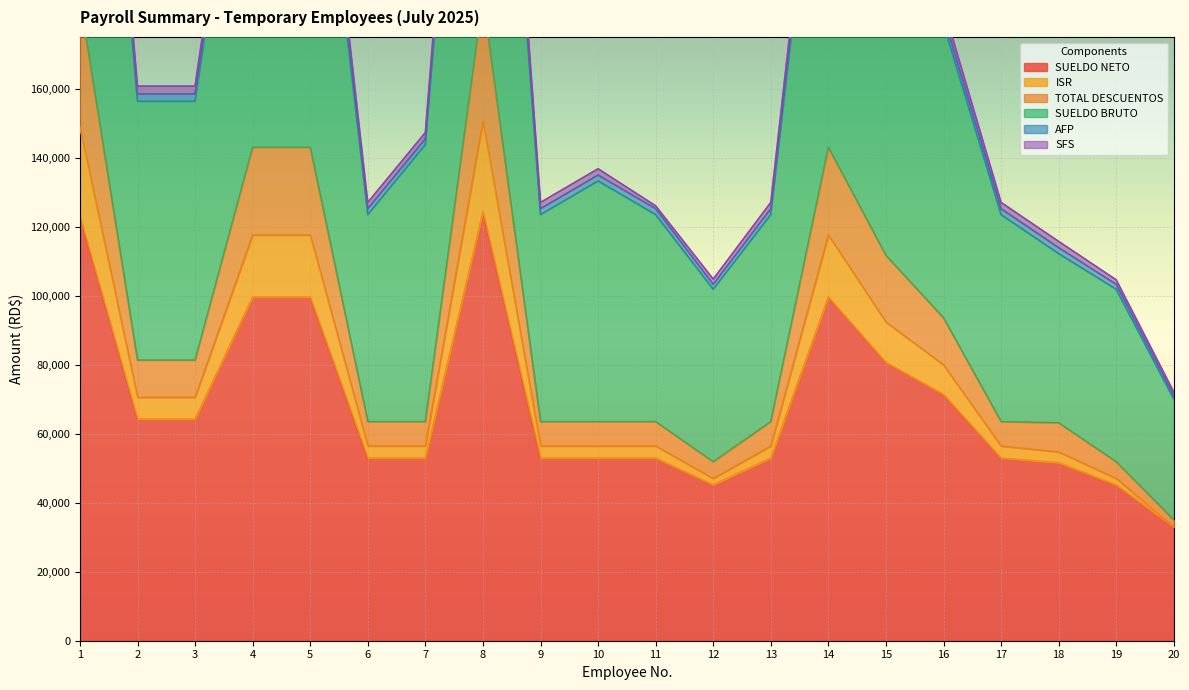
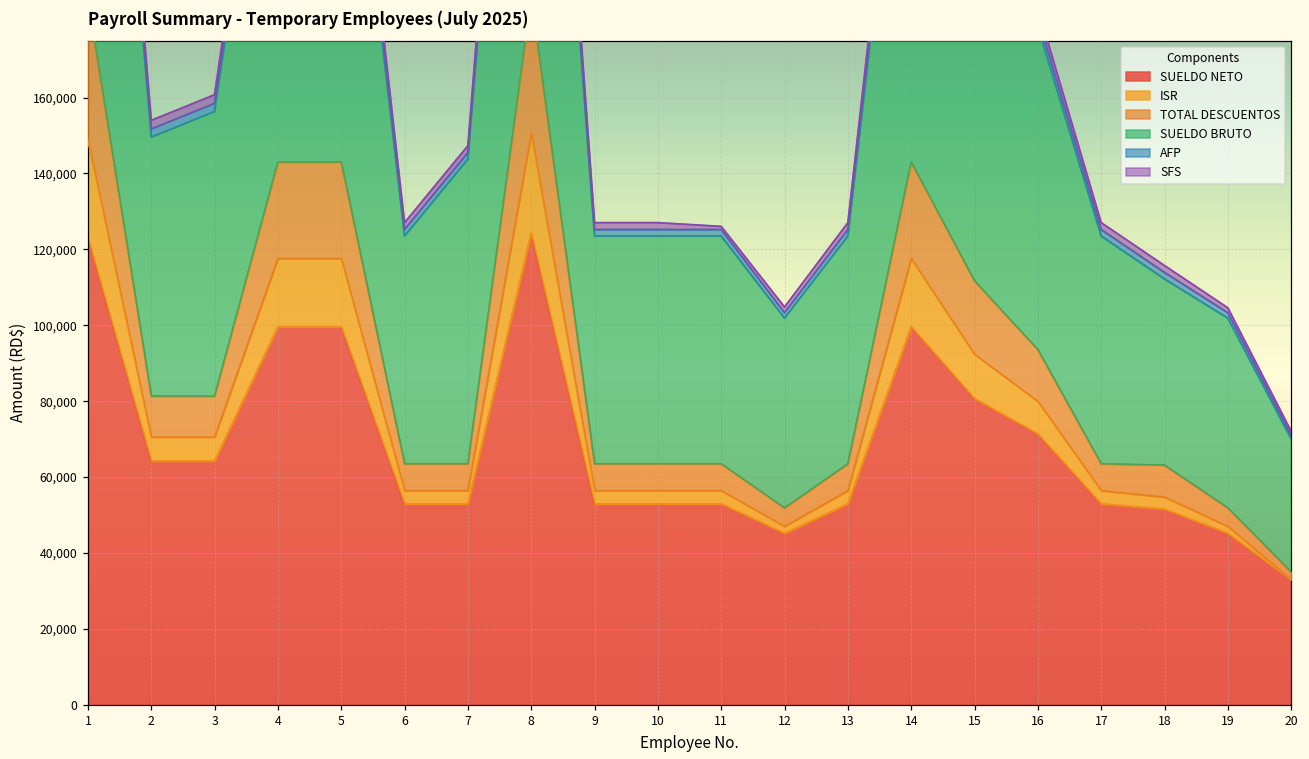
SUELDO BRUTO, 2: 75,000 -> 68,000
SUELDO BRUTO, 10: 70,000 -> 60,000
